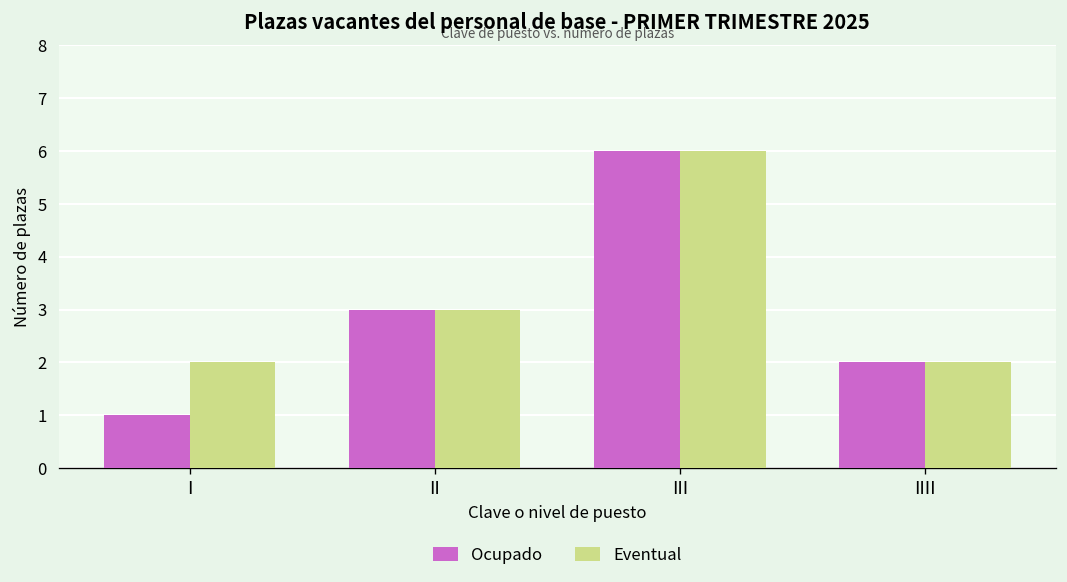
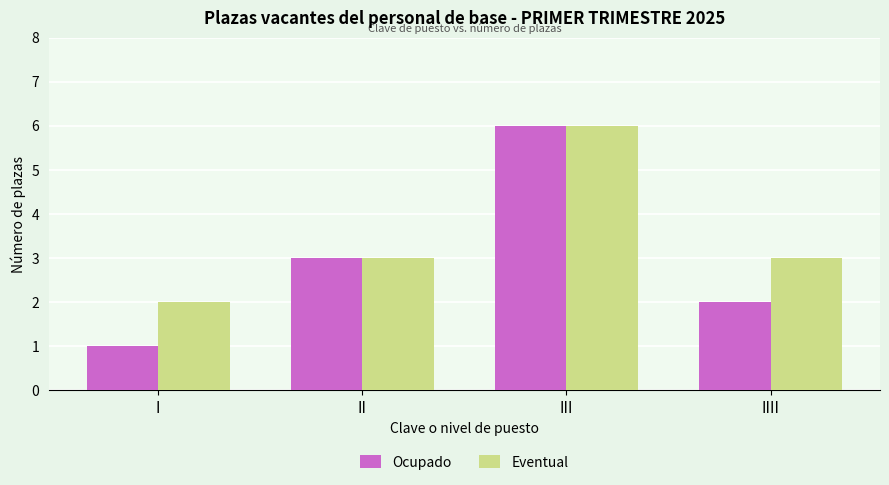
Eventual, IIII: 2 -> 3
